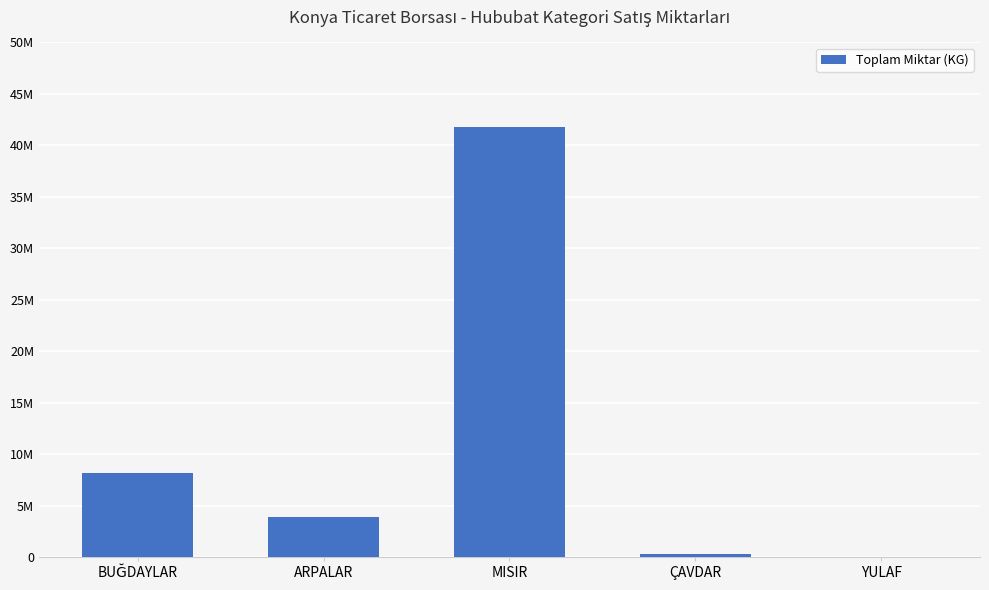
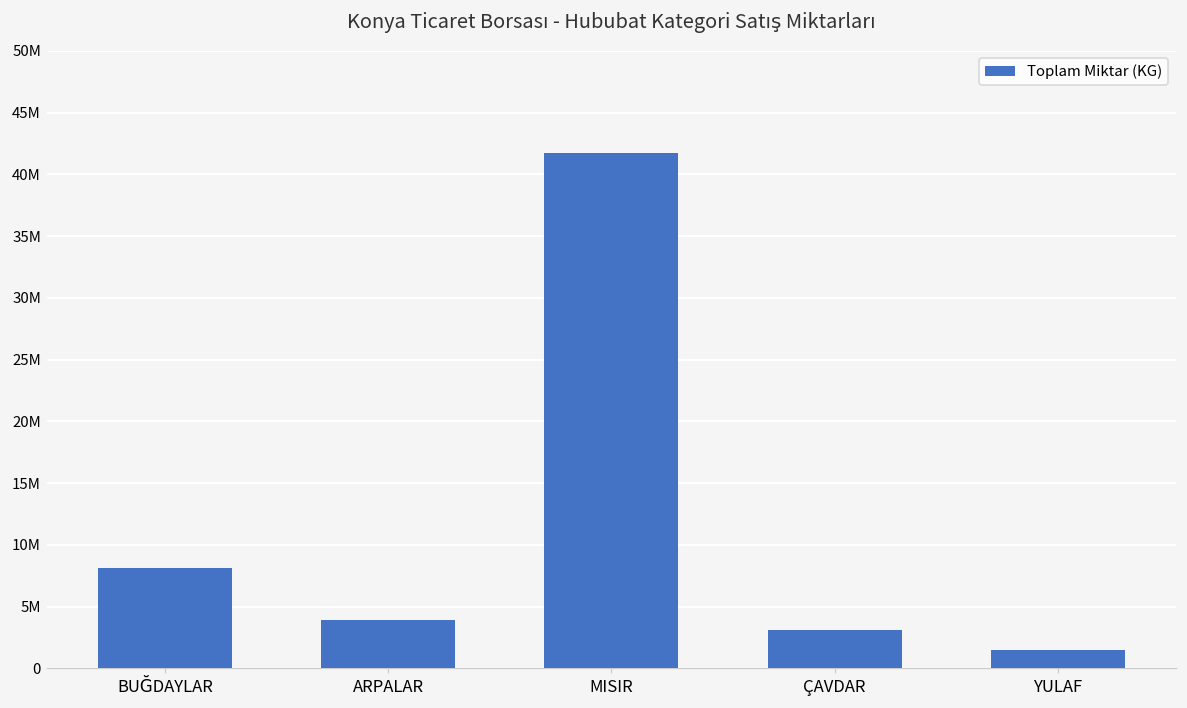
ÇAVDAR: 300000 -> 3100000
YULAF: 0 -> 1500000
